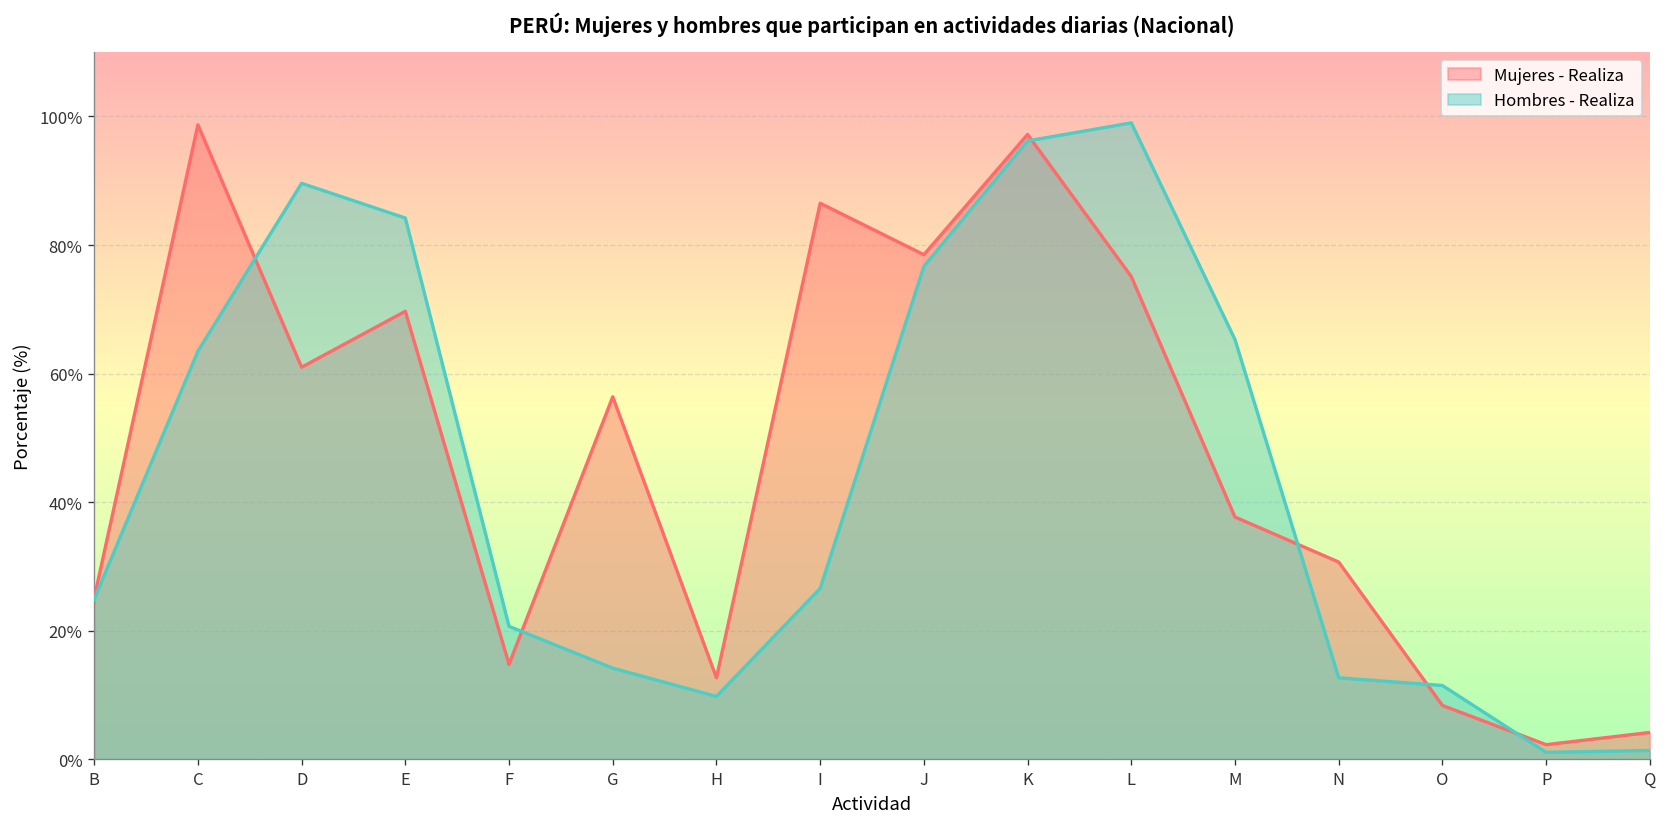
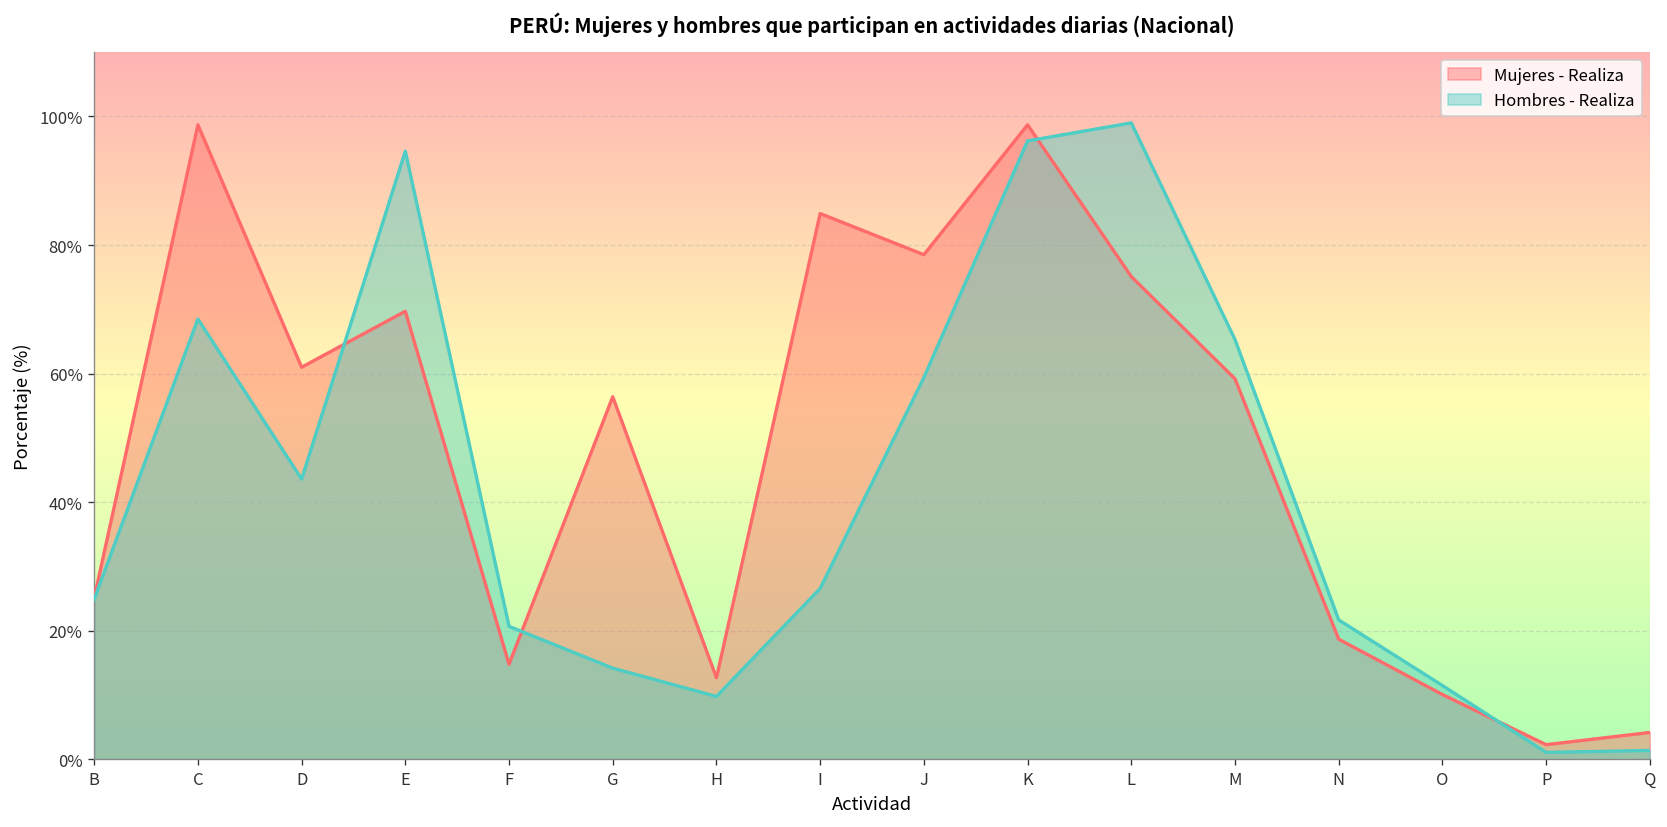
Hombres - Realiza, C: 64% -> 69%
Hombres - Realiza, D: 90% -> 44%
Hombres - Realiza, E: 84% -> 95%
Mujeres - Realiza, I: 87% -> 85%
Hombres - Realiza, J: 77% -> 59%
Mujeres - Realiza, K: 97% -> 99%
Mujeres - Realiza, M: 38% -> 59%
Mujeres - Realiza, N: 31% -> 19%
Hombres - Realiza, N: 13% -> 22%
Mujeres - Realiza, O: 8% -> 10%
